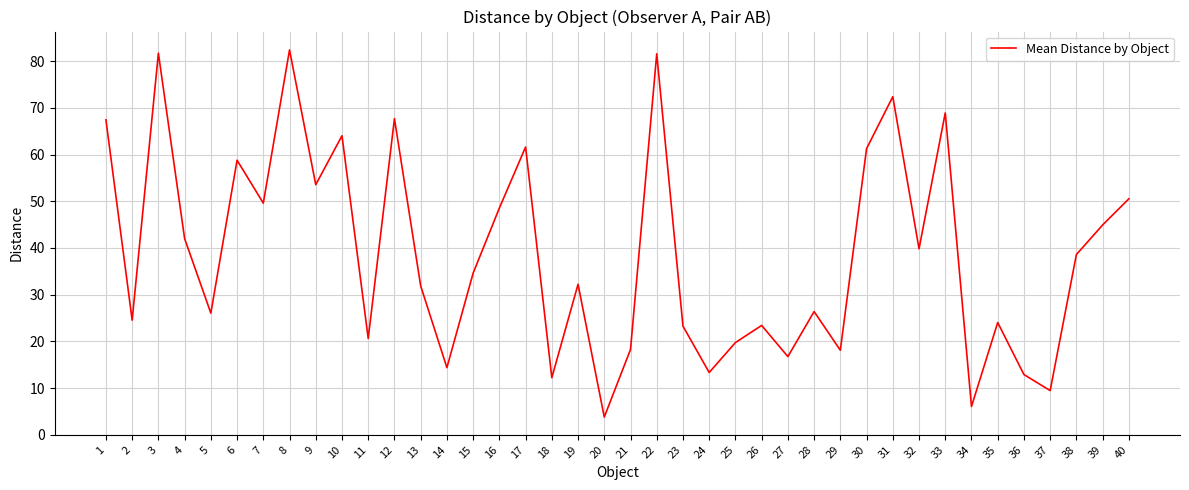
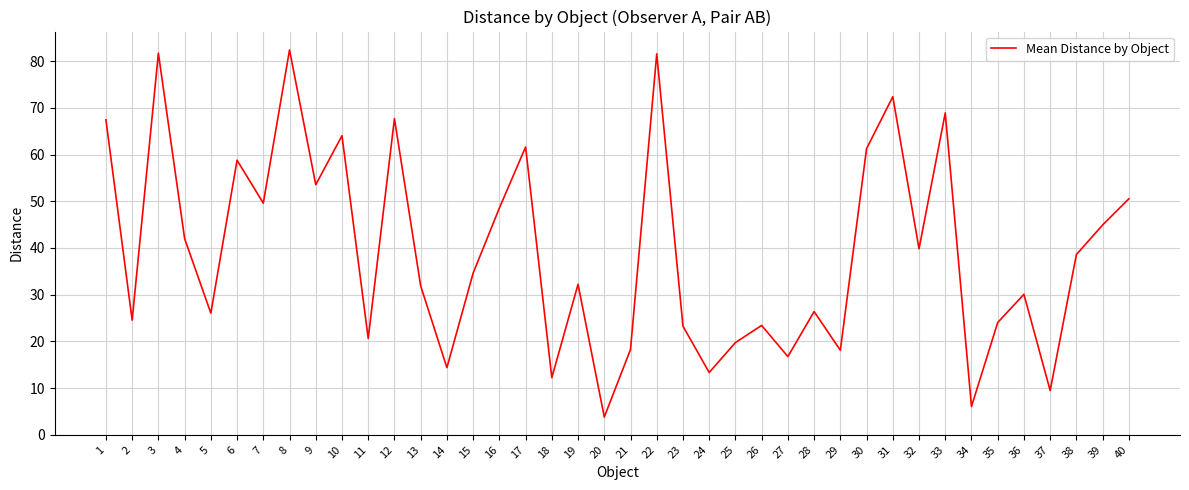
36: 13 -> 30
